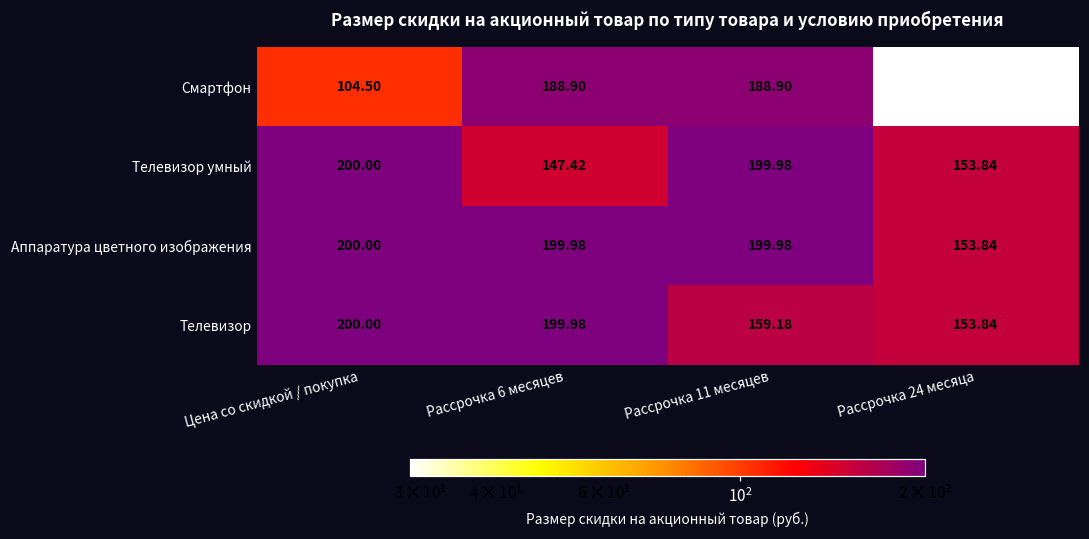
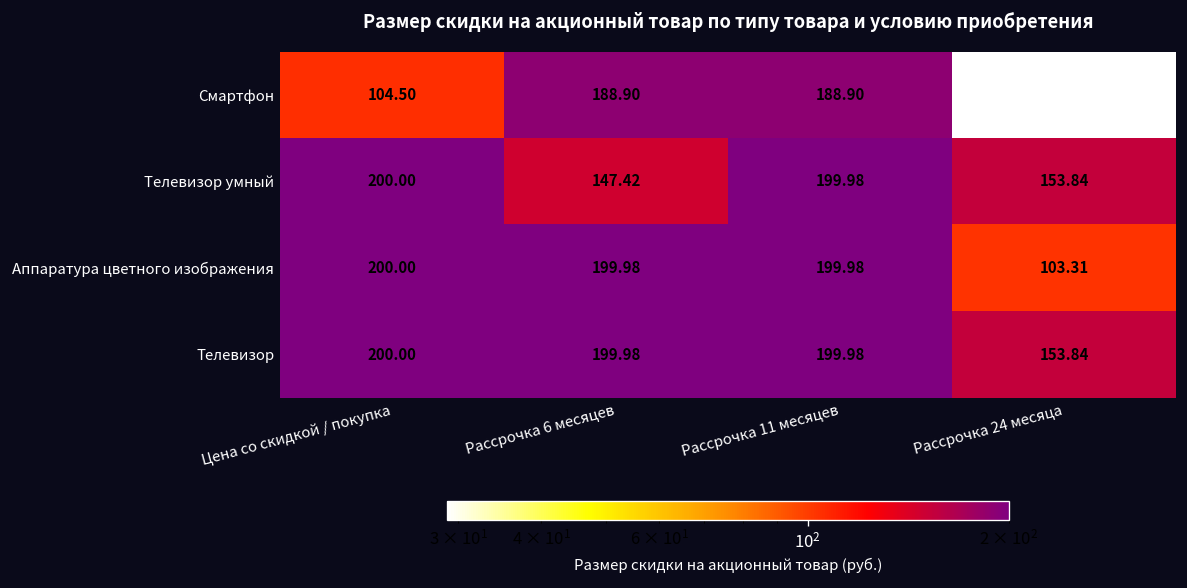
Аппаратура цветного изображения, Рассрочка 24 месяца: 153.84 -> 103.31
Телевизор, Рассрочка 11 месяцев: 159.18 -> 199.98
